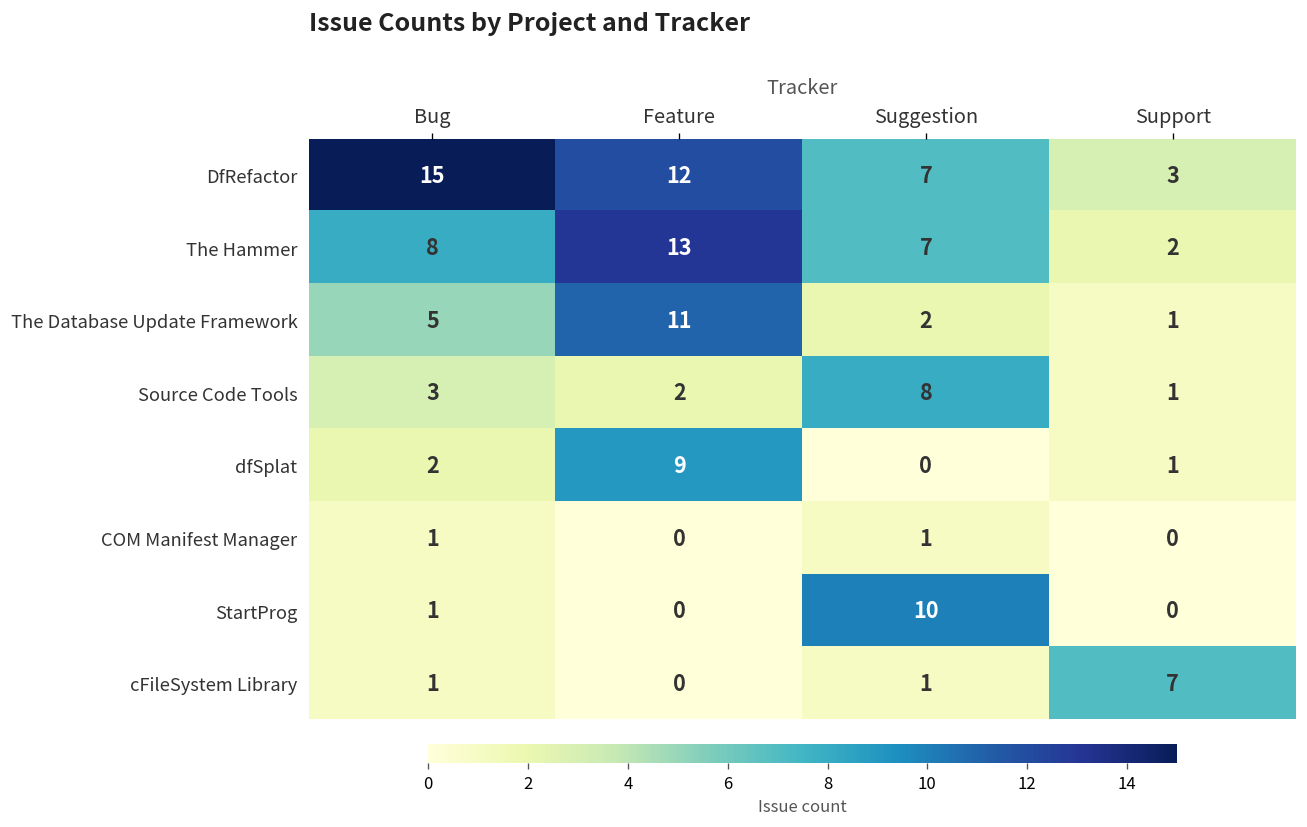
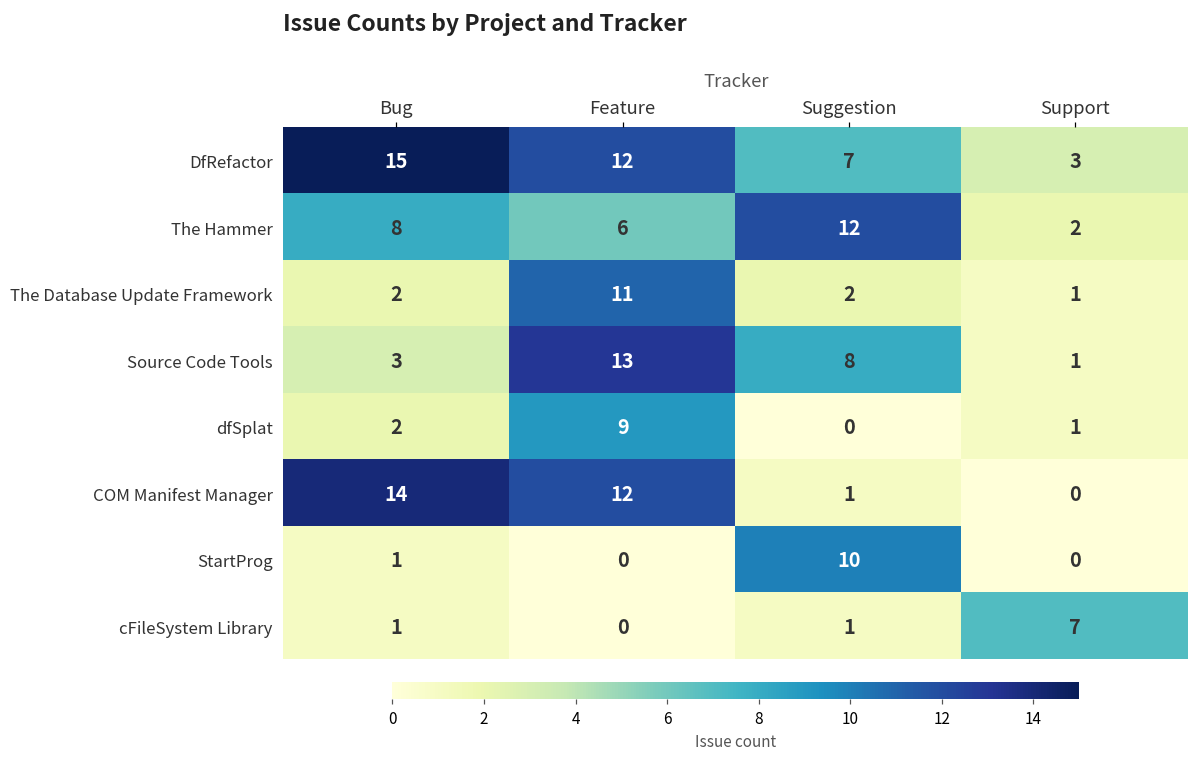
The Hammer, Feature: 13 -> 6
The Hammer, Suggestion: 7 -> 12
The Database Update Framework, Bug: 5 -> 2
Source Code Tools, Feature: 2 -> 13
COM Manifest Manager, Bug: 1 -> 14
COM Manifest Manager, Feature: 0 -> 12
